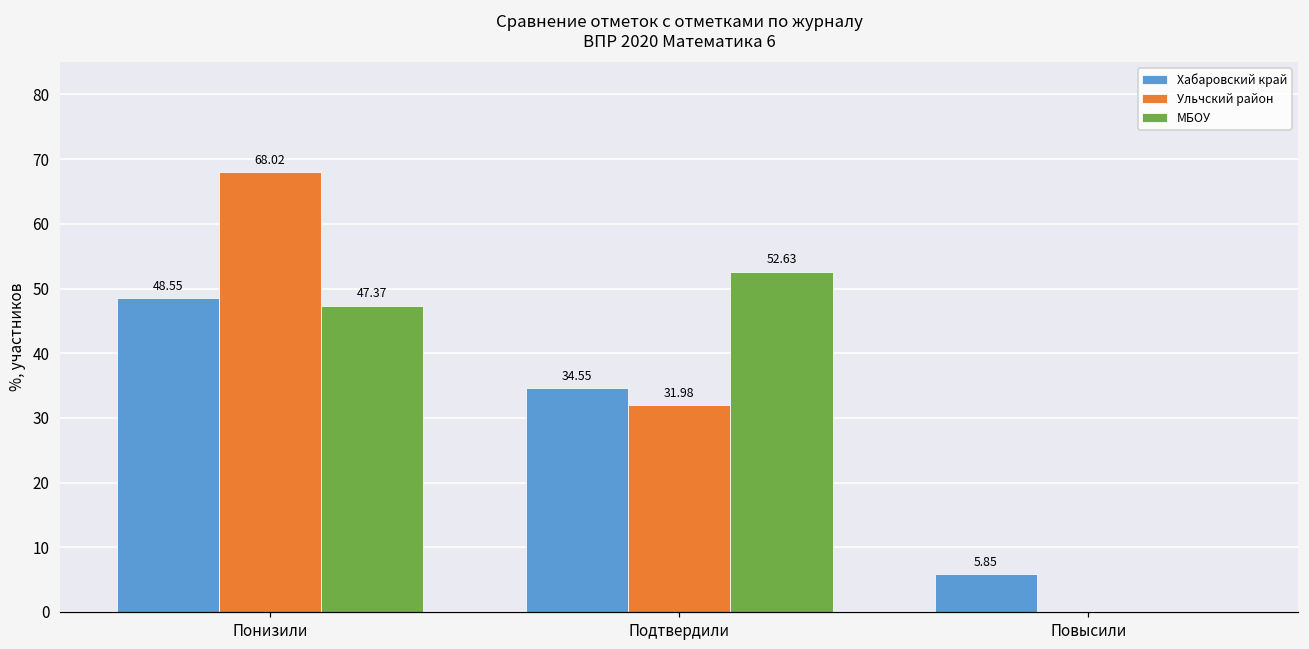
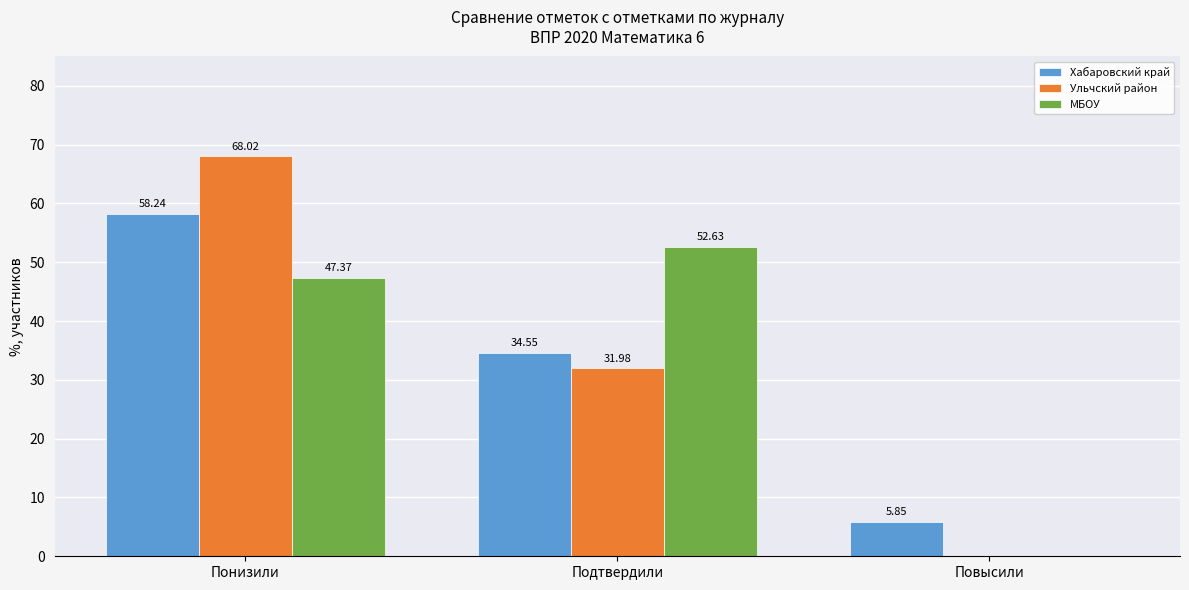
Хабаровский край, Понизили: 48.55 -> 58.24
